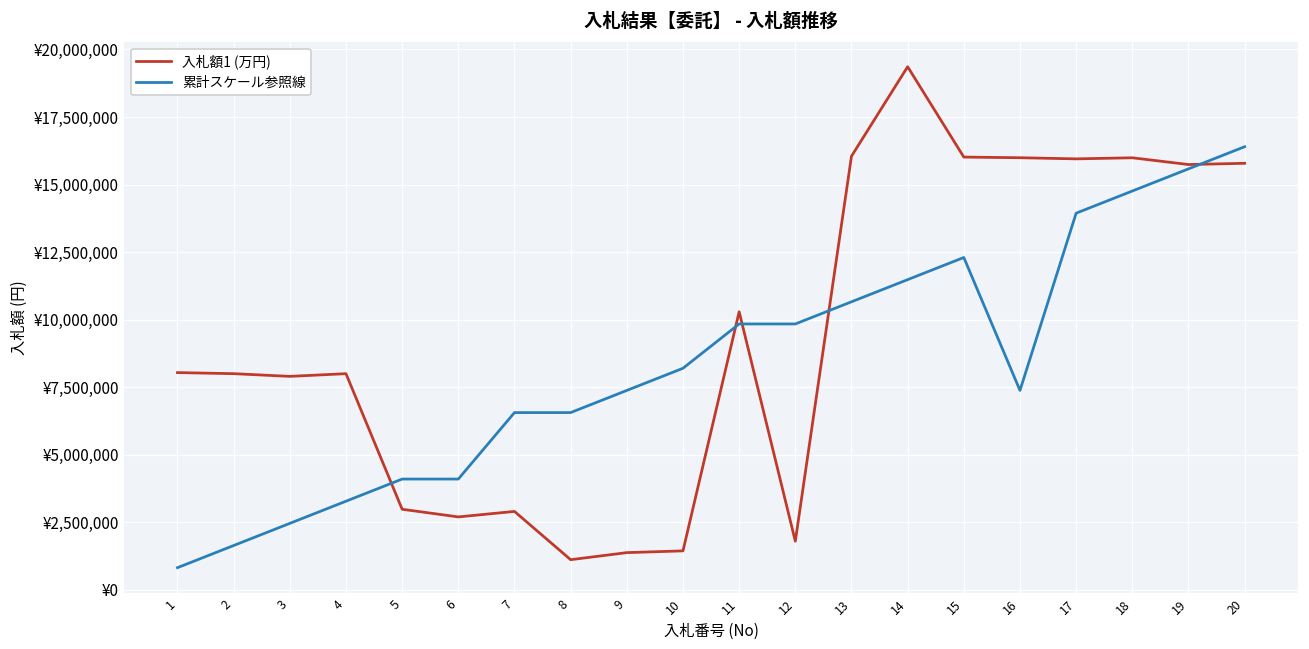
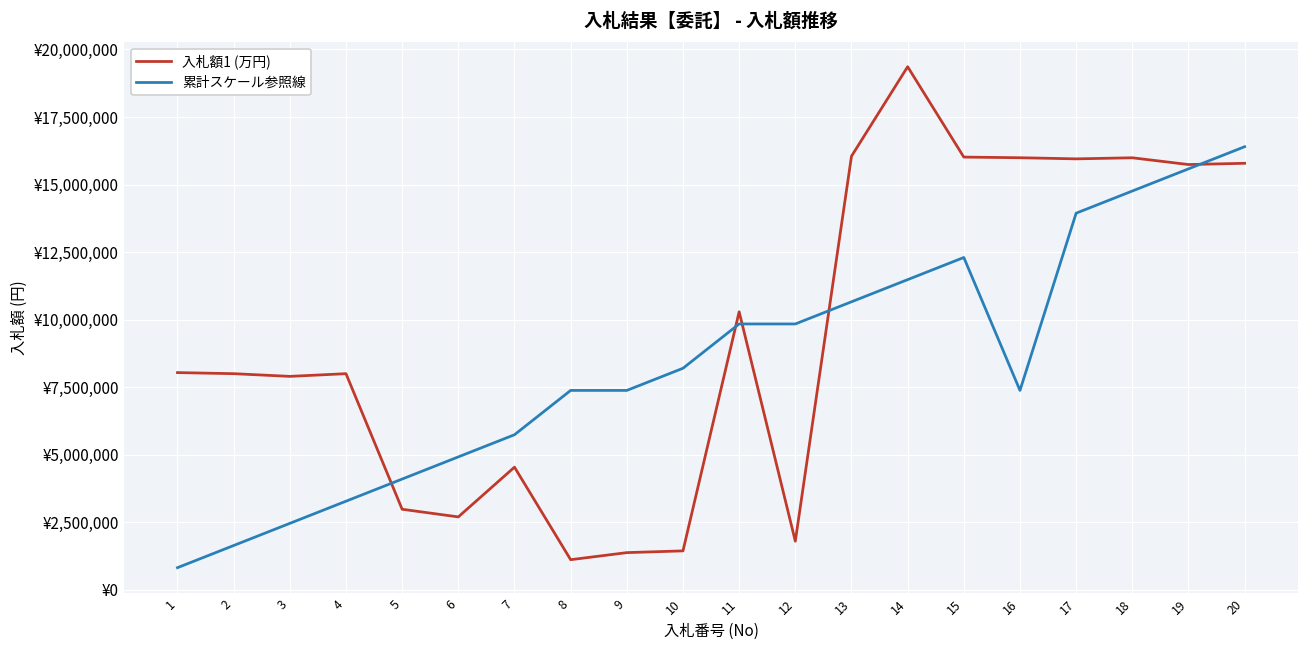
累計スケール参照線, 6: ¥4,100,000 -> ¥4,900,000
入札額1 (万円), 7: ¥2,900,000 -> ¥4,500,000
累計スケール参照線, 7: ¥6,600,000 -> ¥5,700,000
累計スケール参照線, 8: ¥6,600,000 -> ¥7,400,000
